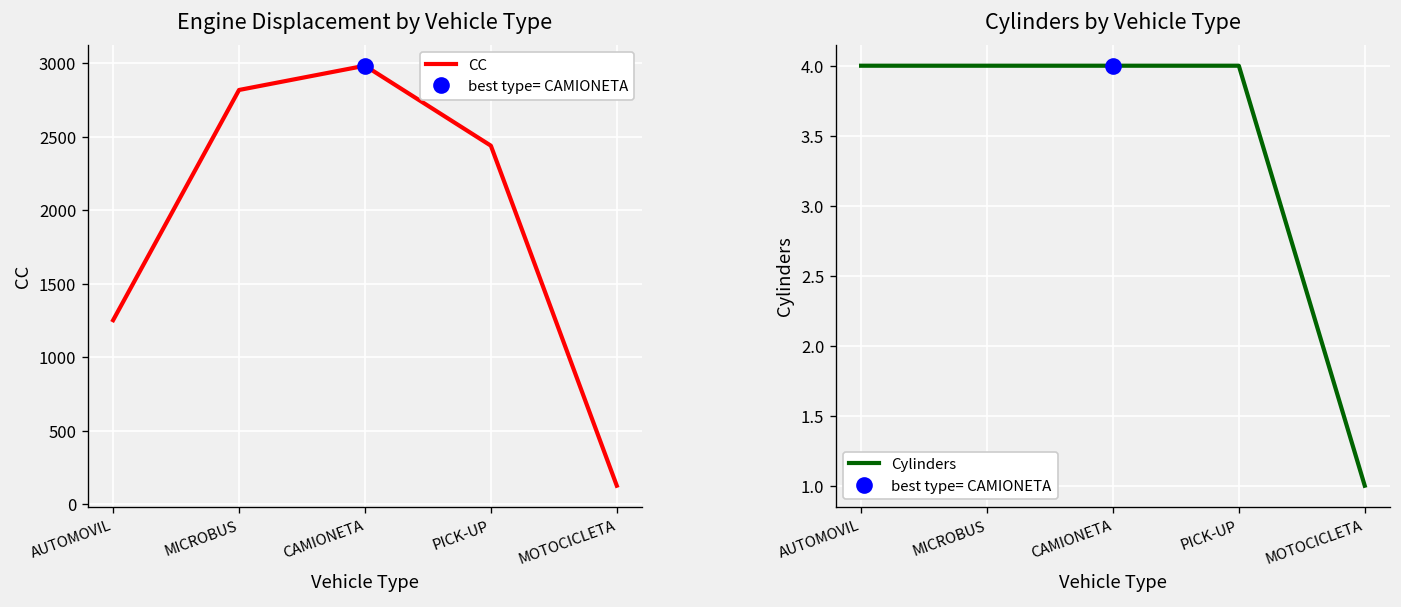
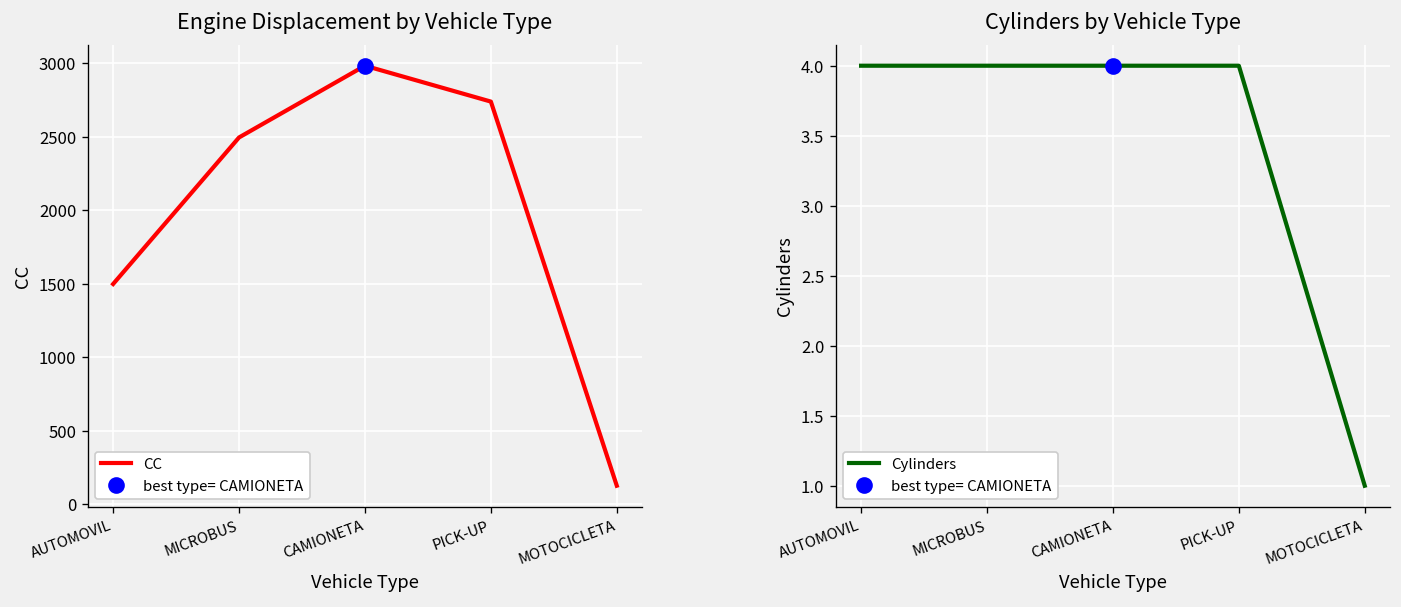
Engine Displacement by Vehicle Type, CC, AUTOMOVIL: 1250 -> 1500
Engine Displacement by Vehicle Type, CC, MICROBUS: 2820 -> 2490
Engine Displacement by Vehicle Type, CC, PICK-UP: 2440 -> 2740
